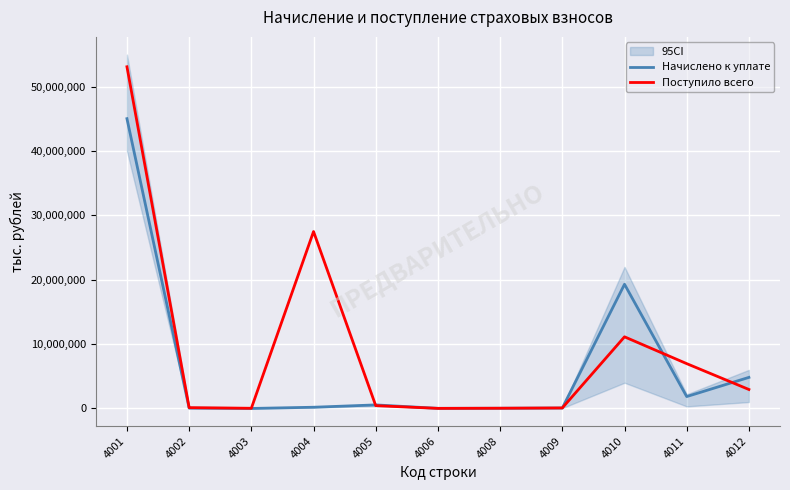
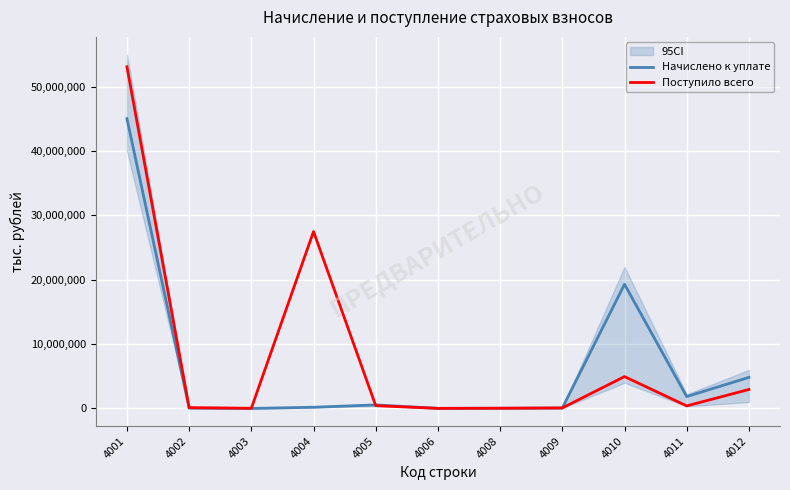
Поступило всего, 4010: 11,000,000 -> 5,000,000
Поступило всего, 4011: 7,000,000 -> 0
